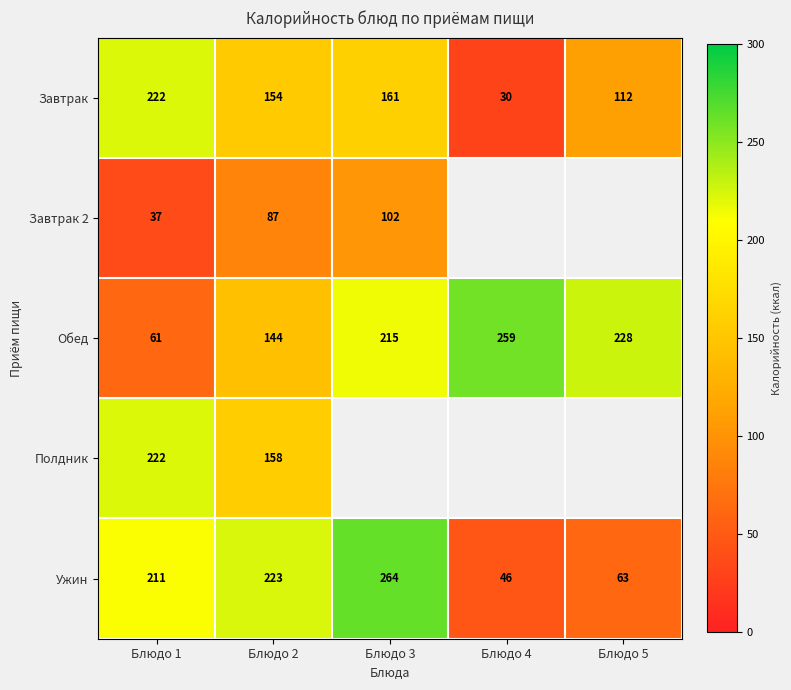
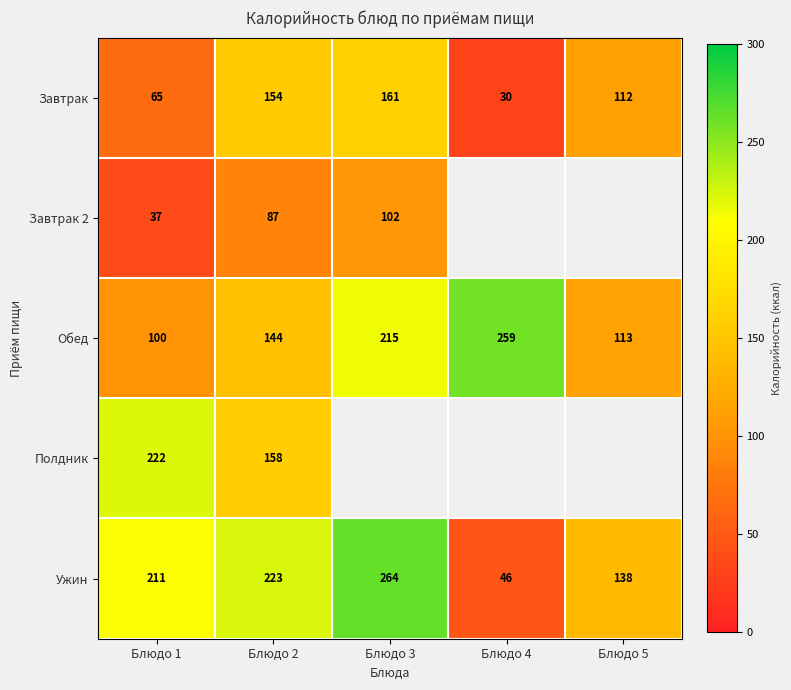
Завтрак, Блюдо 1: 222 -> 65
Обед, Блюдо 1: 61 -> 100
Обед, Блюдо 5: 228 -> 113
Ужин, Блюдо 5: 63 -> 138
